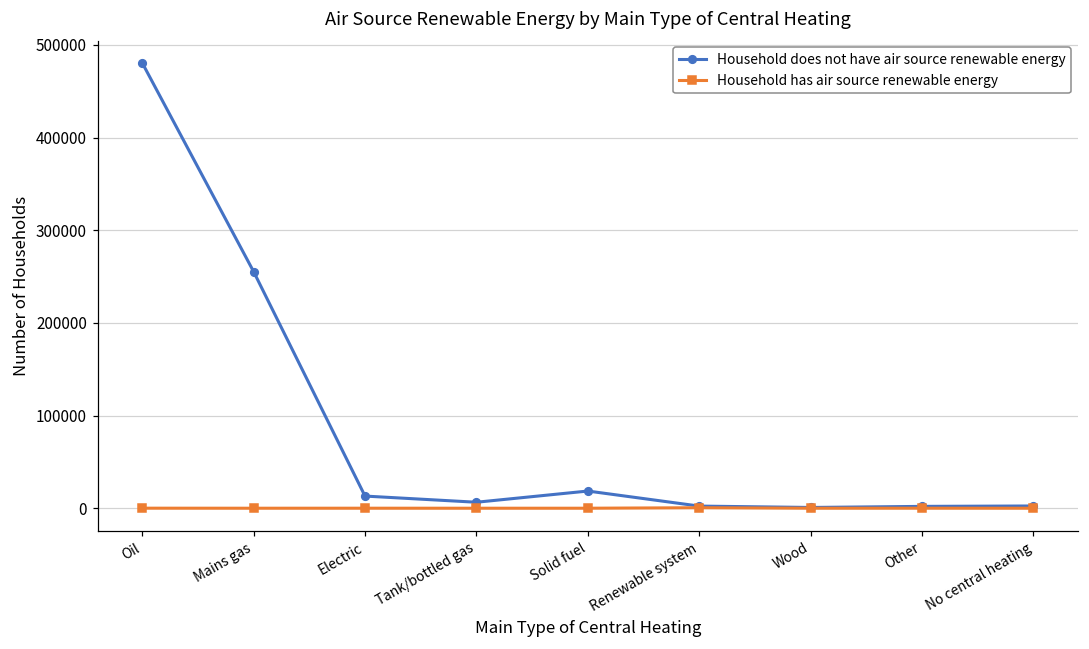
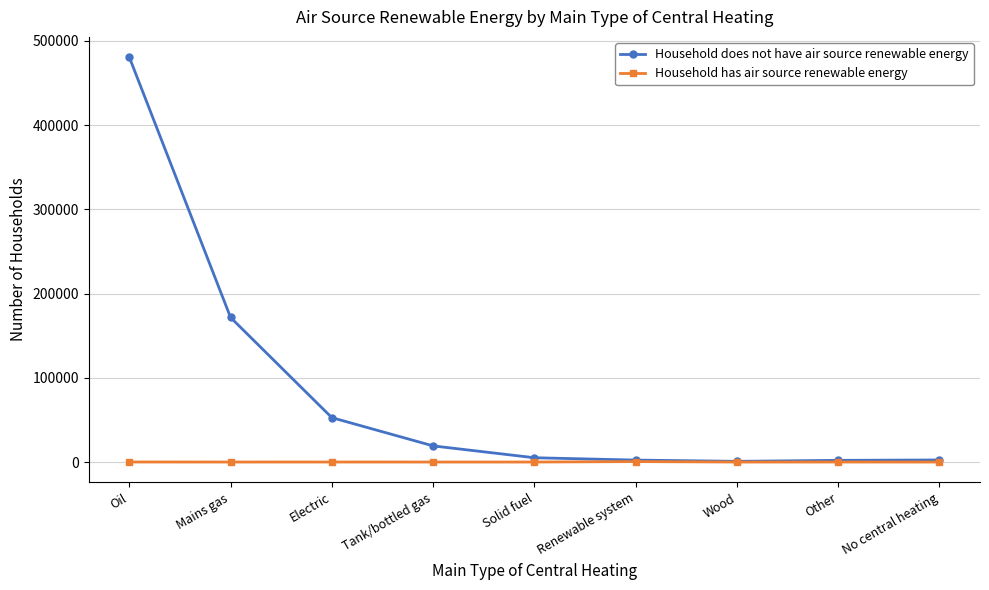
Household does not have air source renewable energy, Mains gas: 260000 -> 170000
Household does not have air source renewable energy, Electric: 10000 -> 50000
Household does not have air source renewable energy, Tank/bottled gas: 10000 -> 20000
Household does not have air source renewable energy, Solid fuel: 20000 -> 10000
